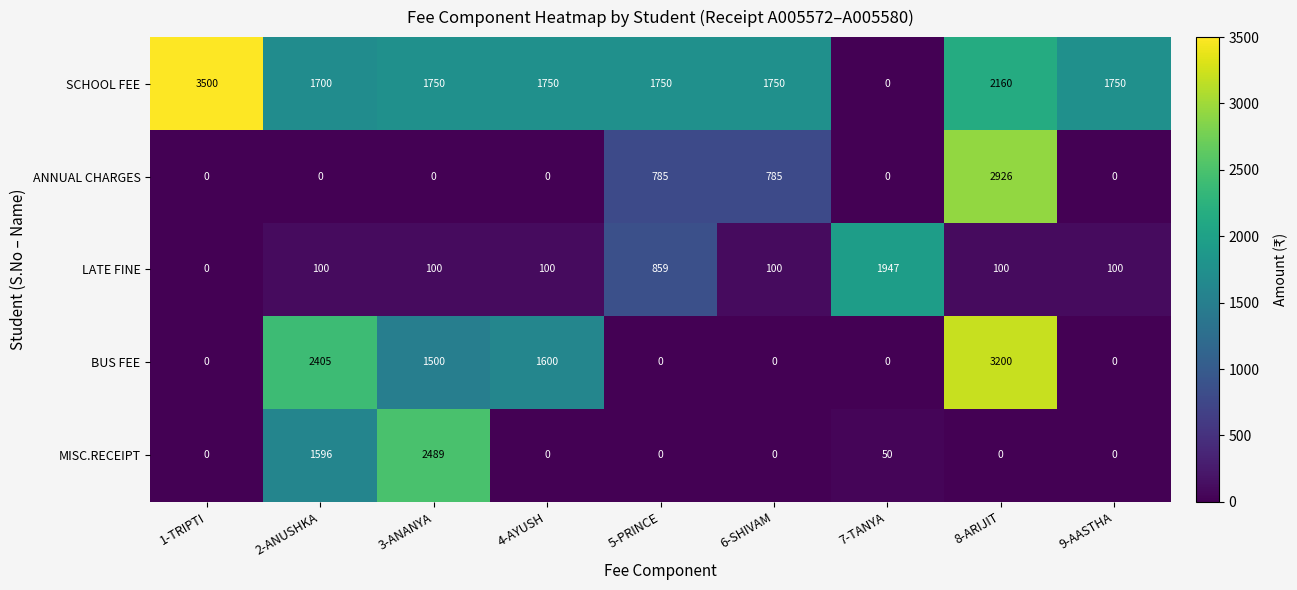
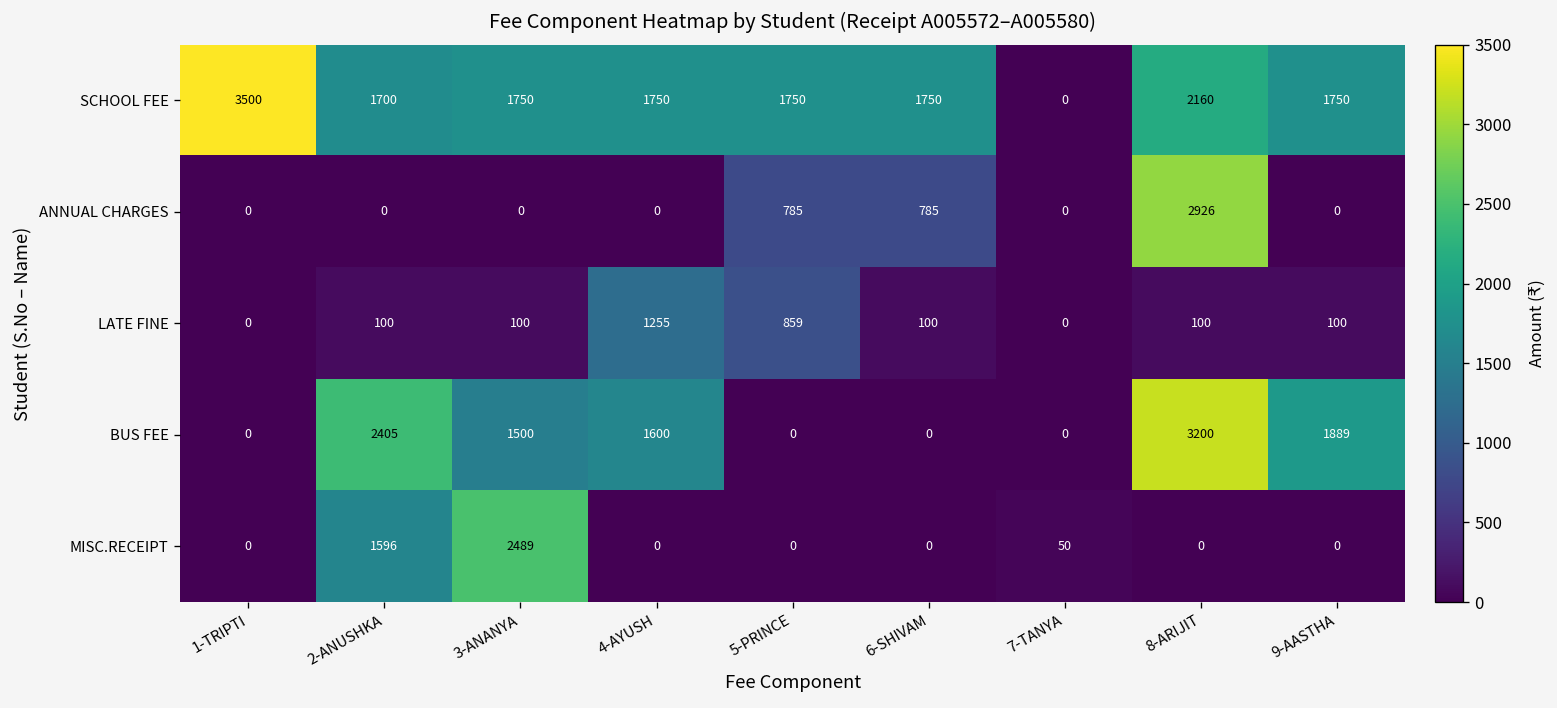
LATE FINE, 4-AYUSH: 100 -> 1255
LATE FINE, 7-TANYA: 1947 -> 0
BUS FEE, 9-AASTHA: 0 -> 1889
